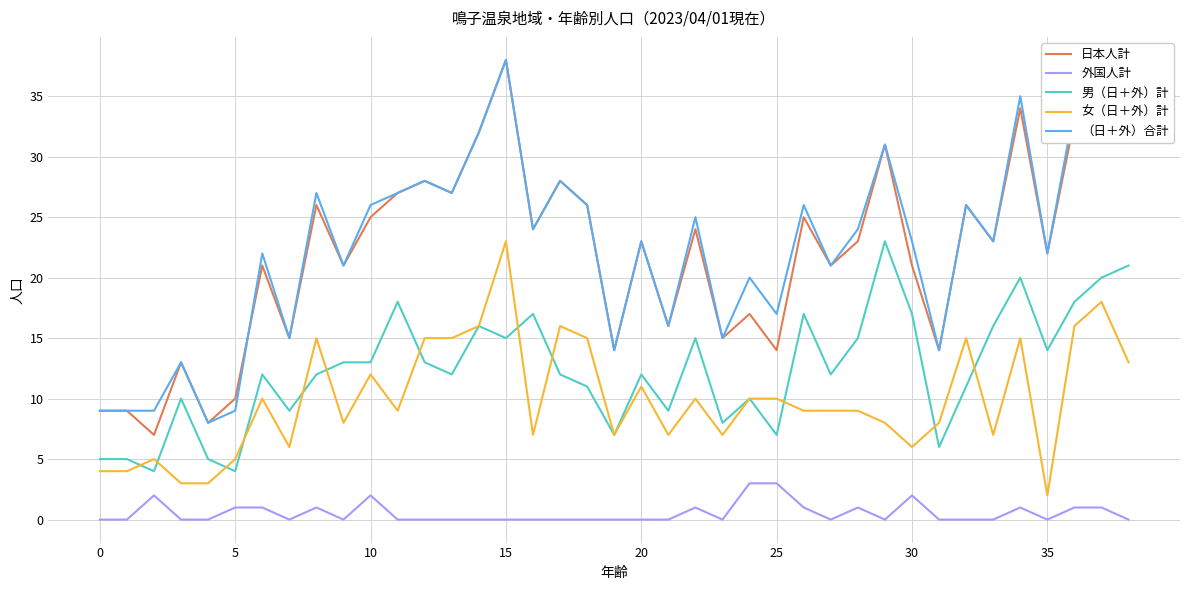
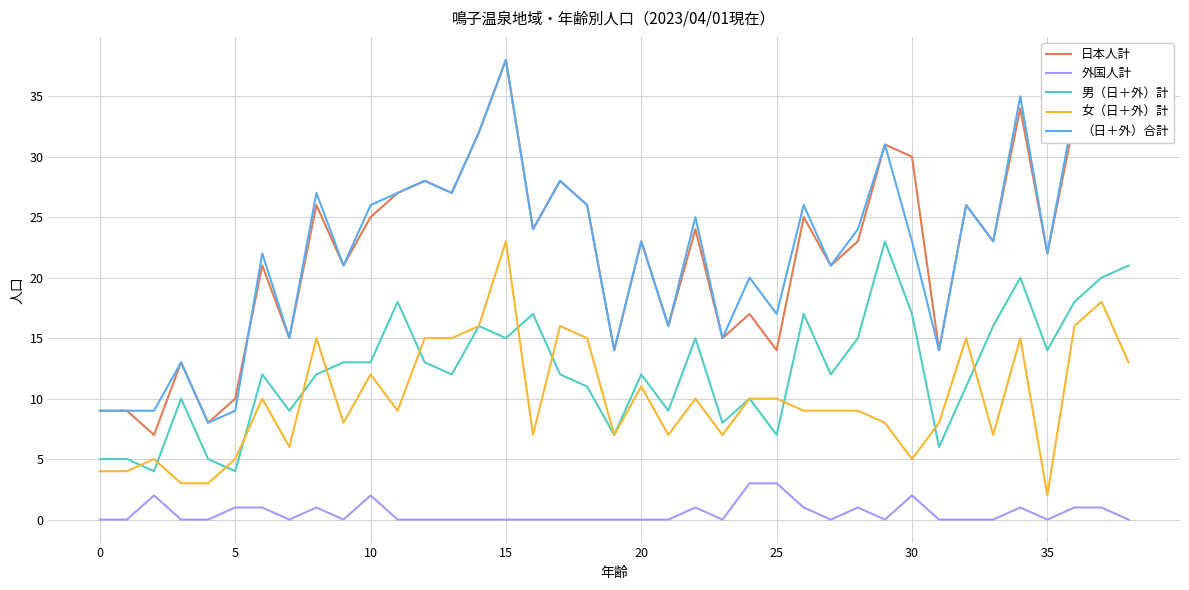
日本人計, 30: 21 -> 30
女（日＋外）計, 30: 6 -> 5
